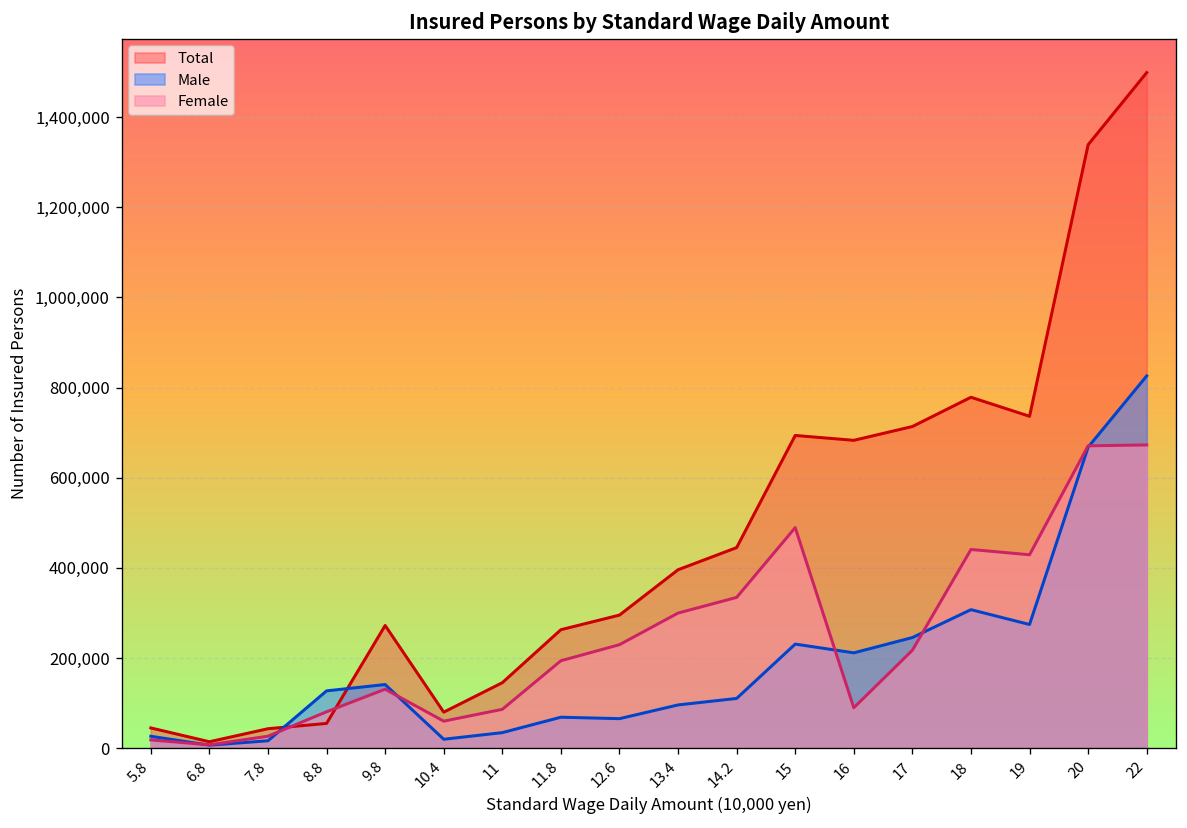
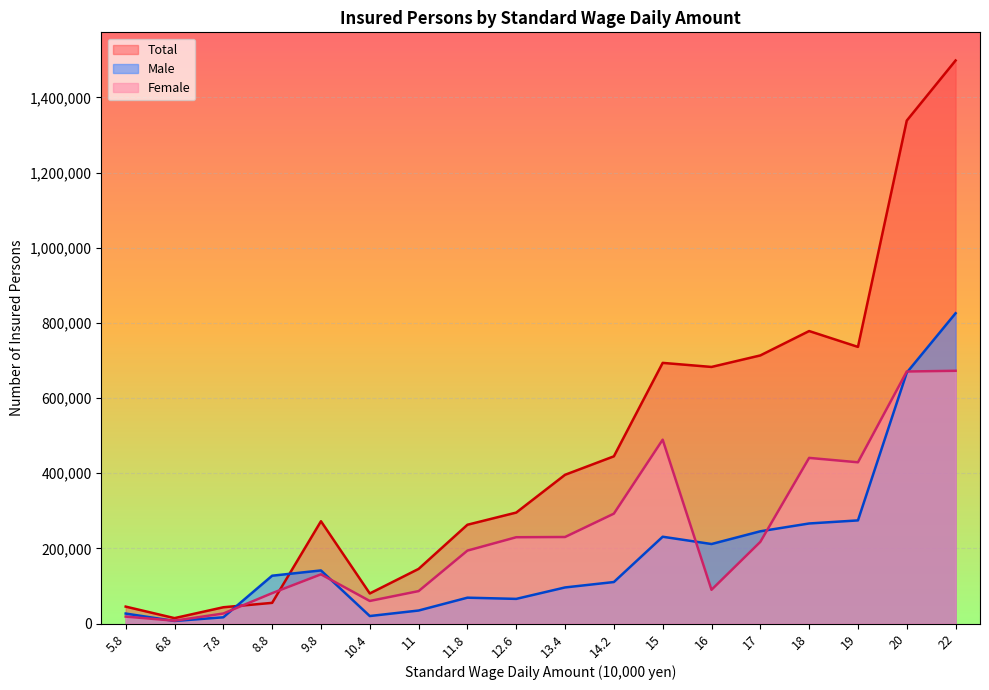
Female, 13.4: 300,000 -> 230,000
Female, 14.2: 330,000 -> 290,000
Male, 18: 310,000 -> 270,000
